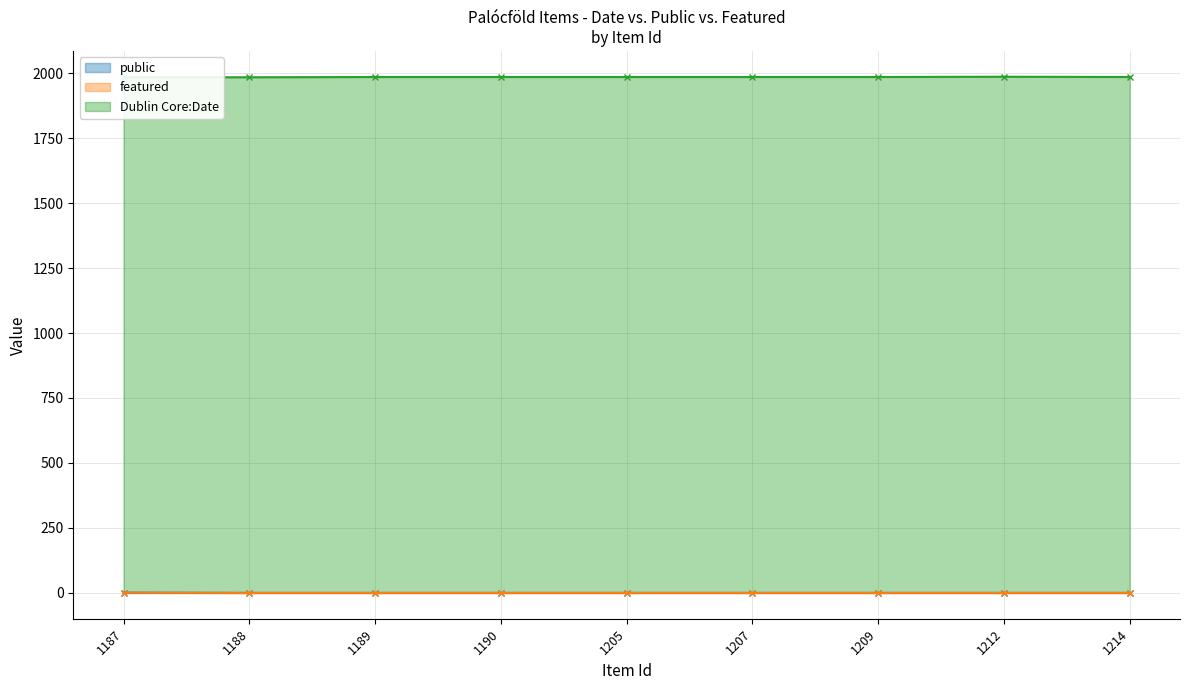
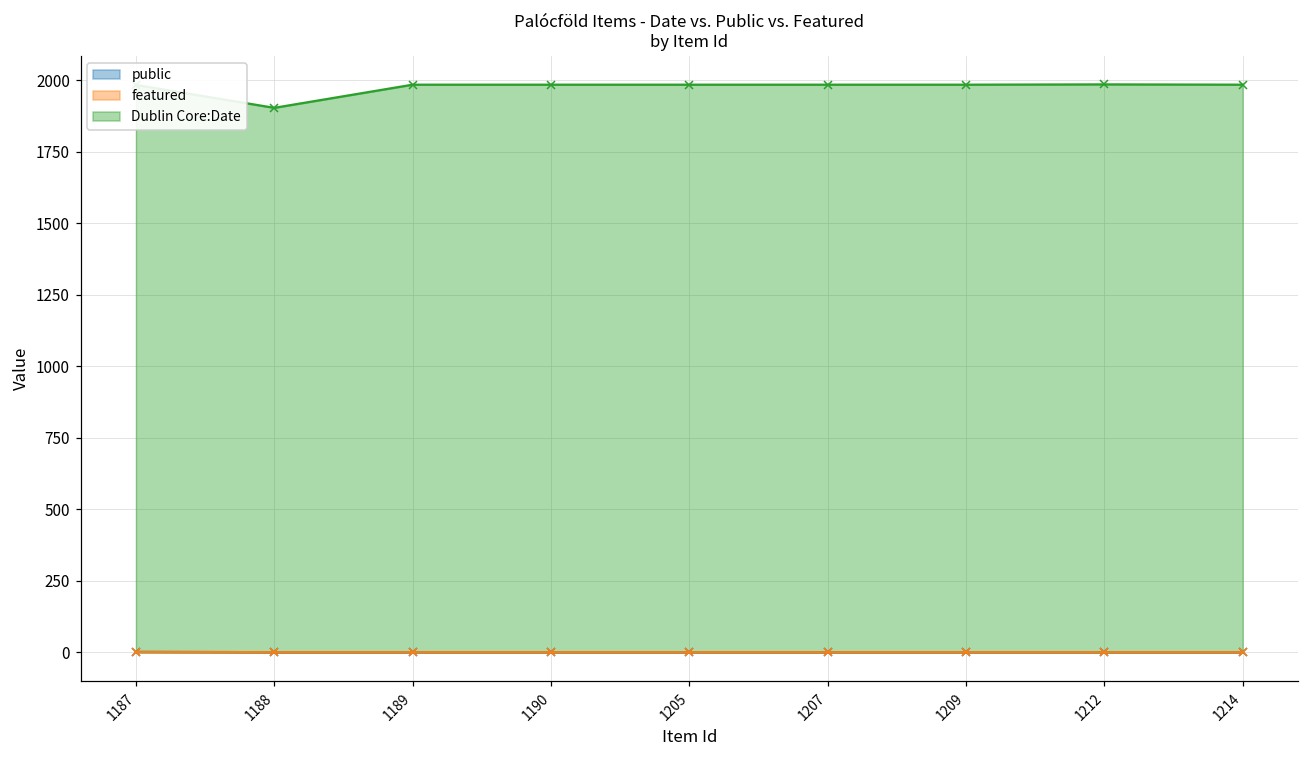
Dublin Core:Date, 1188: 1980 -> 1900
